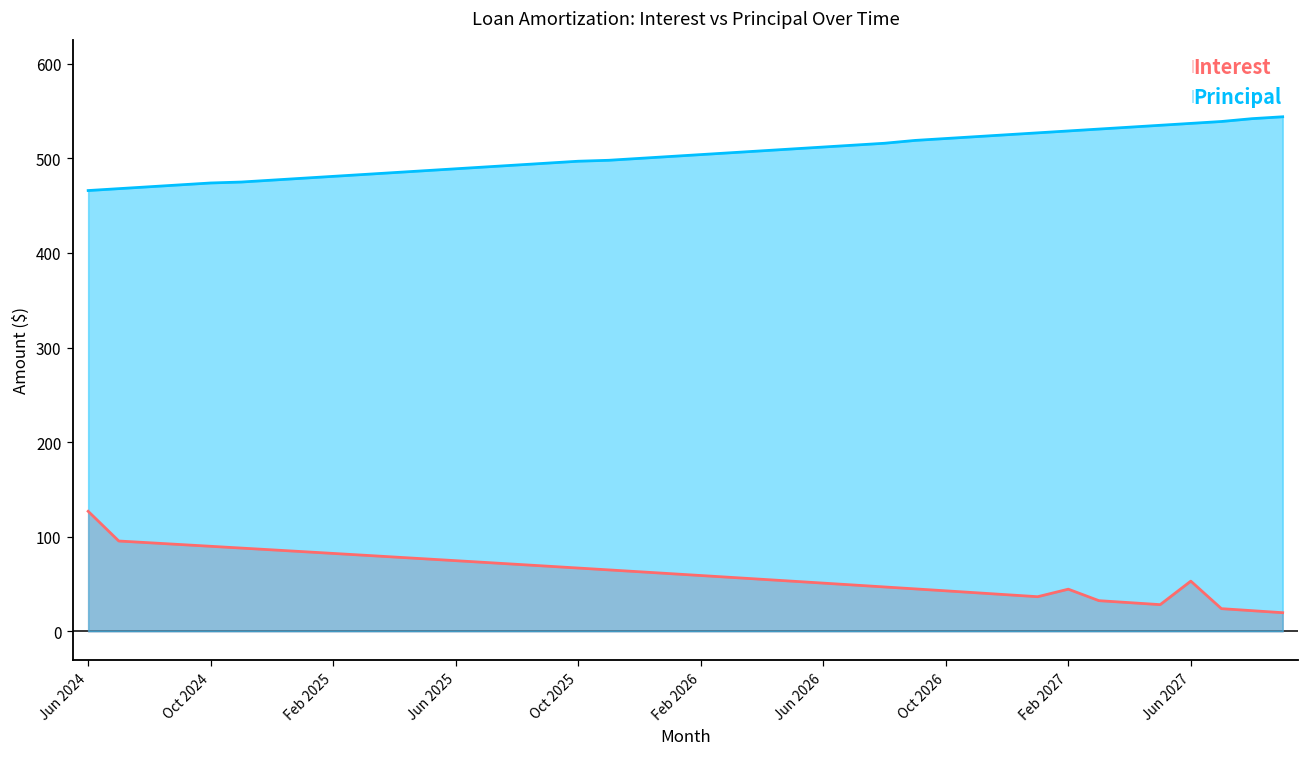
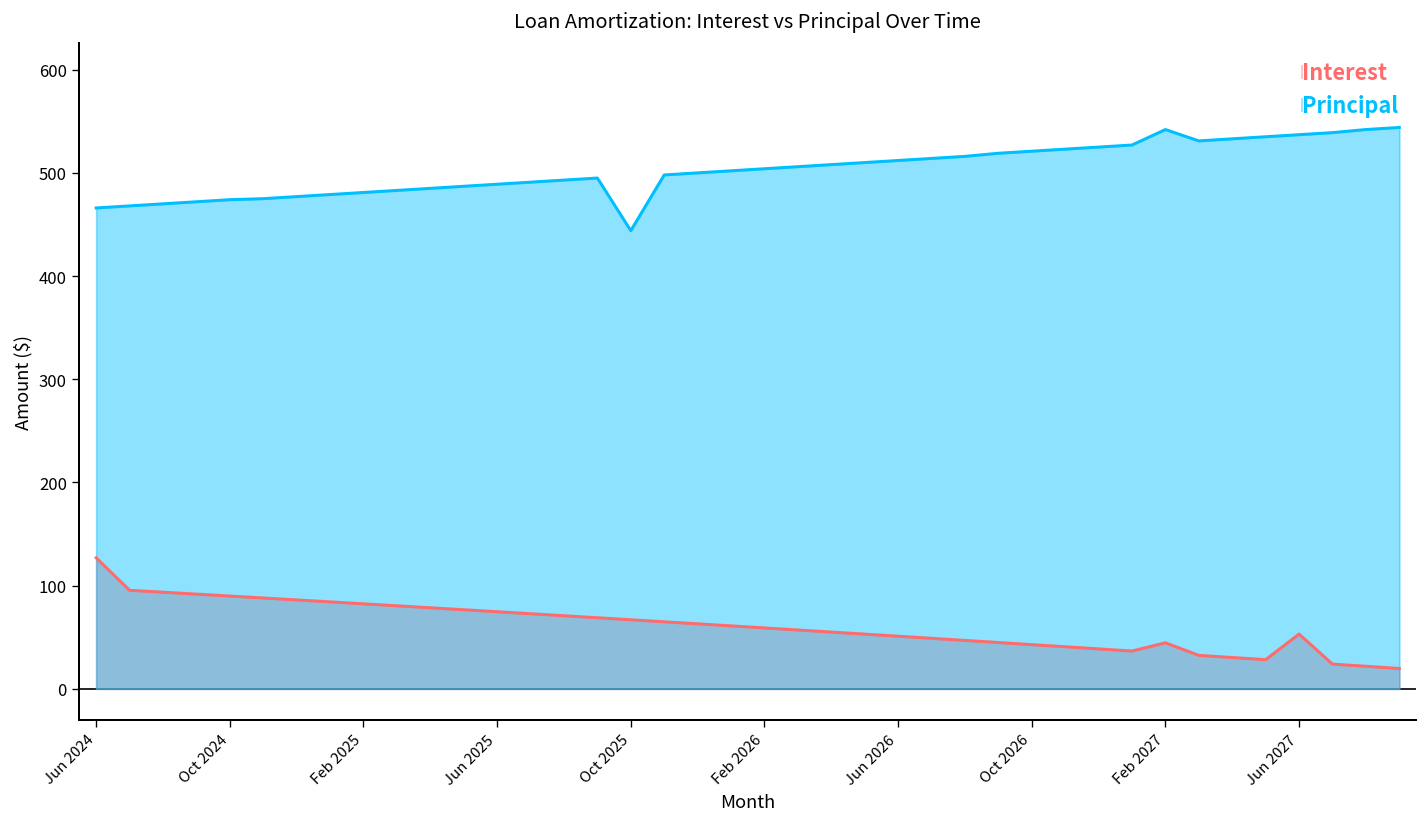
Principal, Oct 2025: 500 -> 440
Principal, Feb 2027: 530 -> 540
